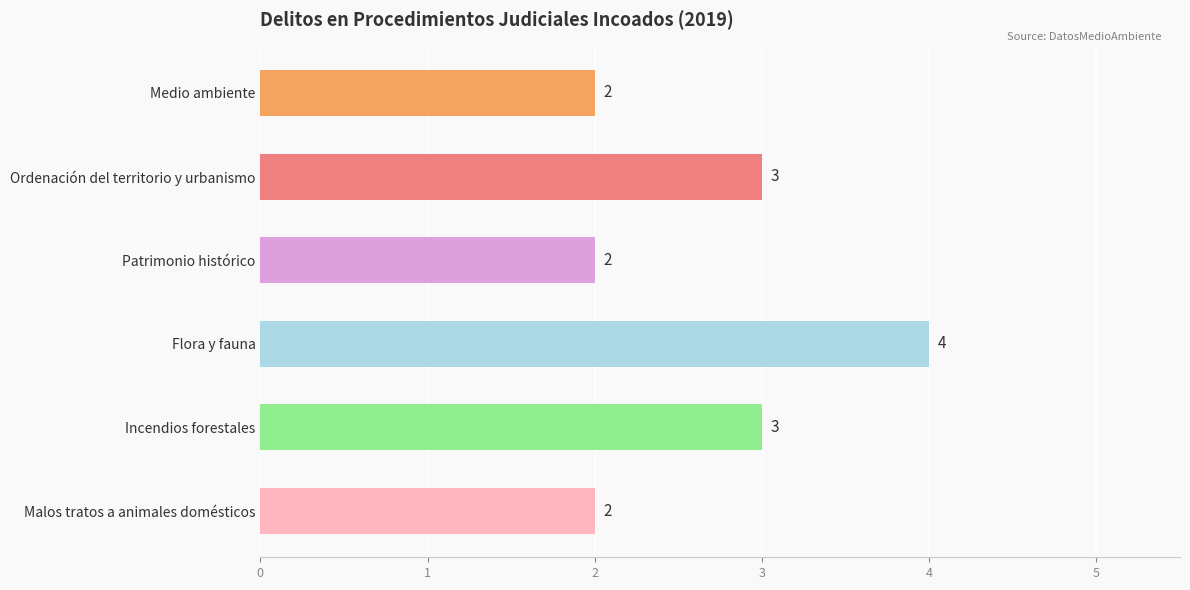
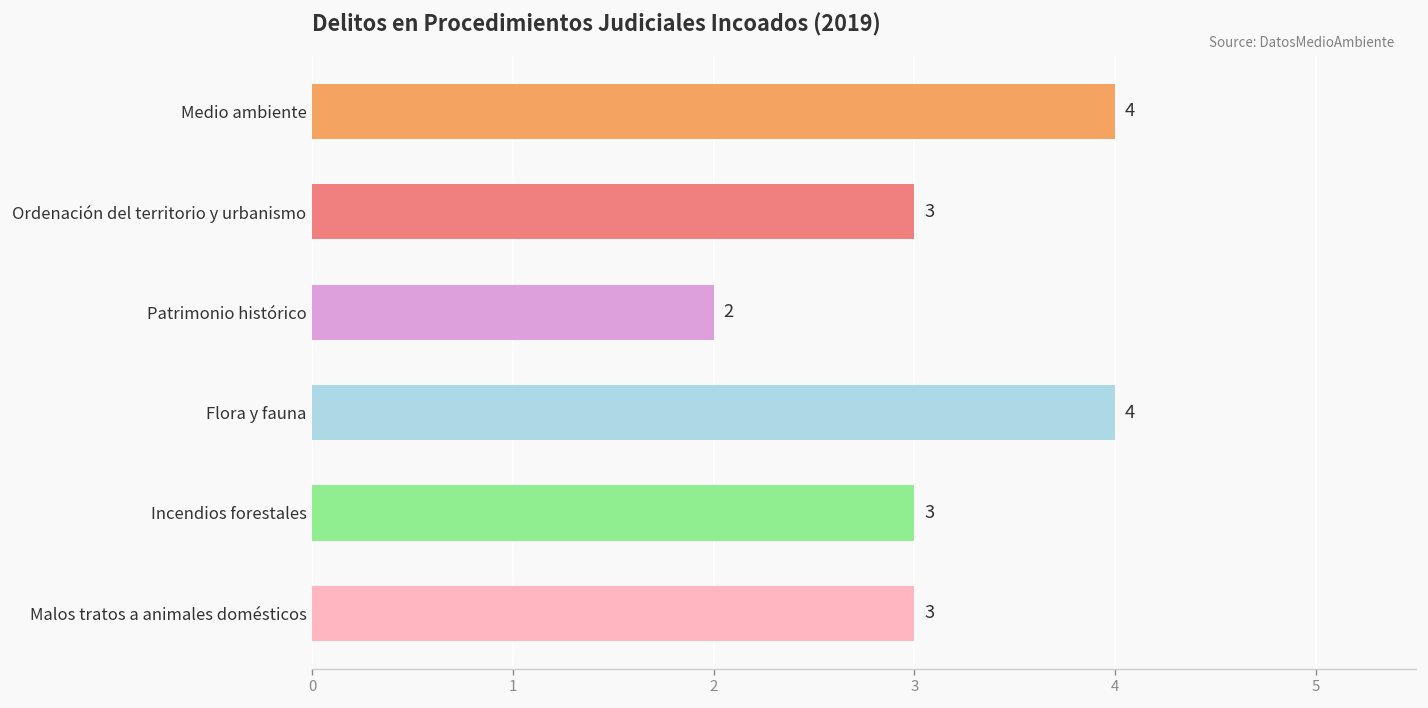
Medio ambiente: 2 -> 4
Malos tratos a animales domésticos: 2 -> 3
